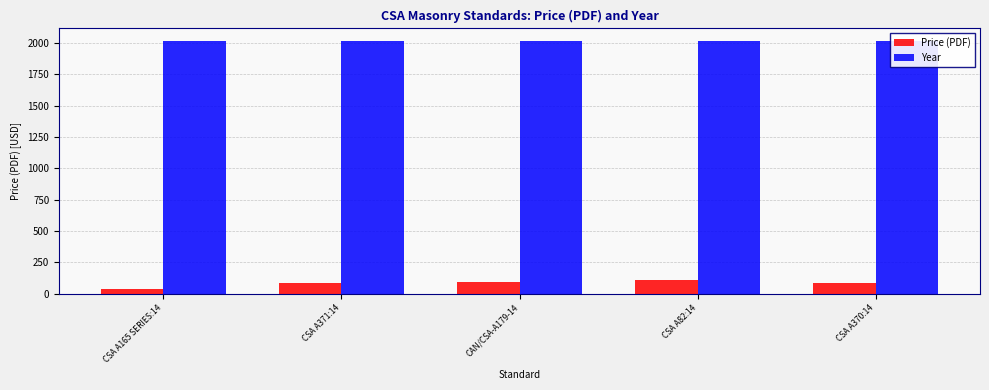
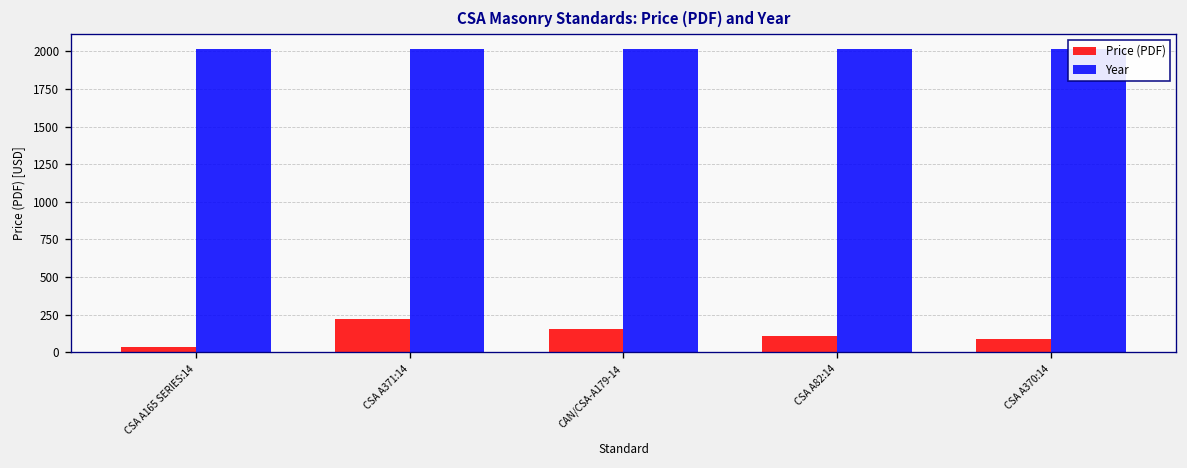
Price (PDF), CSA A371:14: 90 -> 220
Price (PDF), CAN/CSA-A179-14: 90 -> 160
